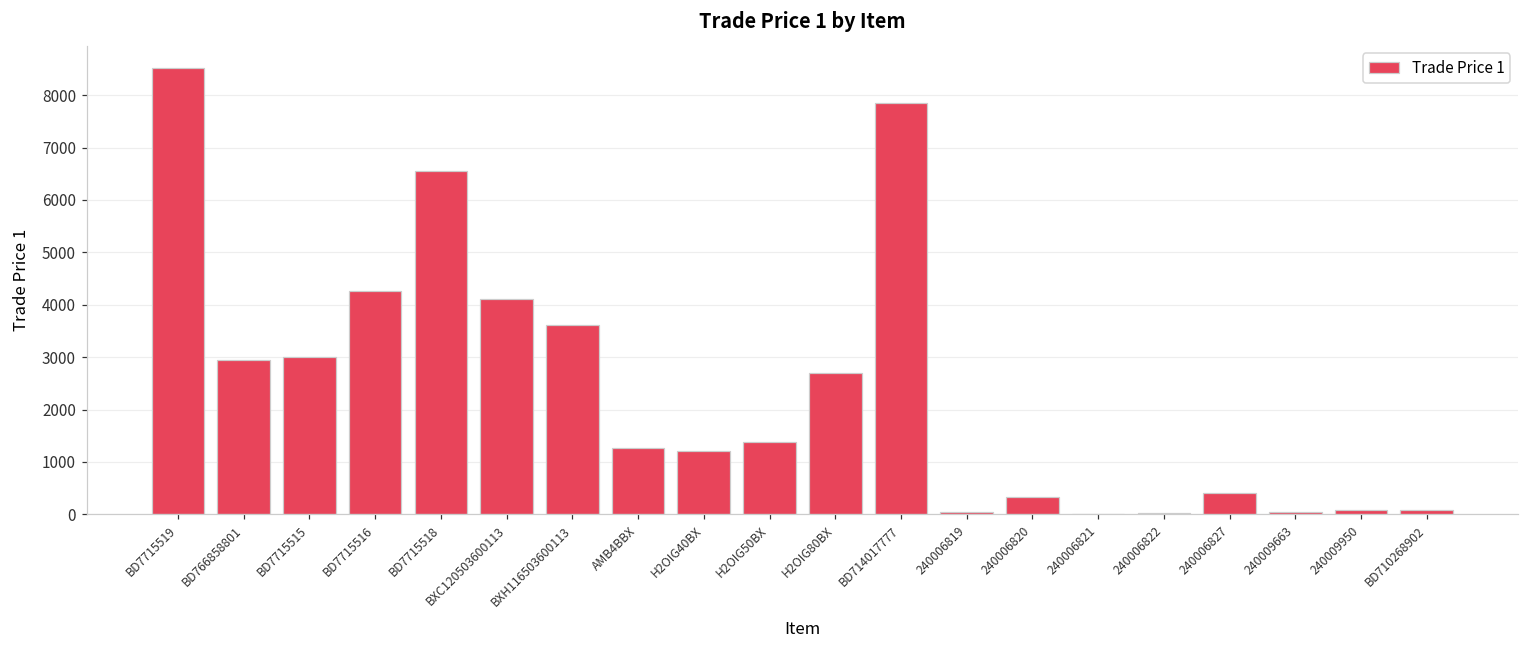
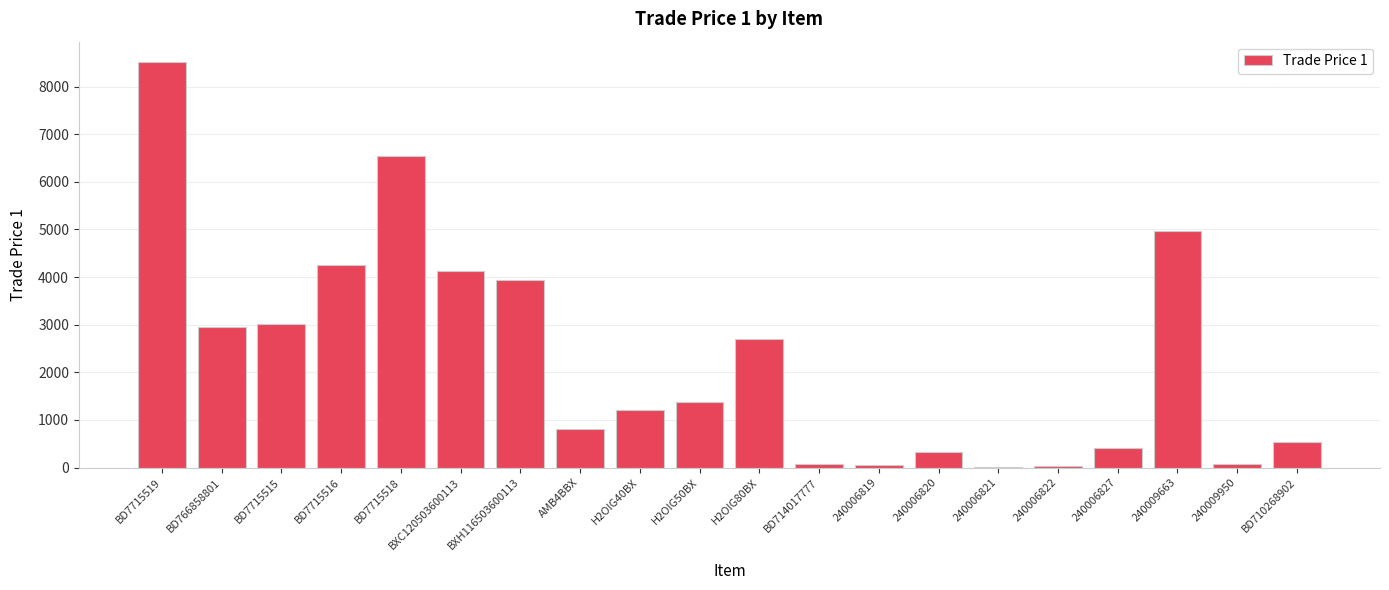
BXH116503600113: 3600 -> 3900
AMB4BBX: 1300 -> 800
BD714017777: 7800 -> 100
240009663: 0 -> 5000
BD710268902: 100 -> 500
